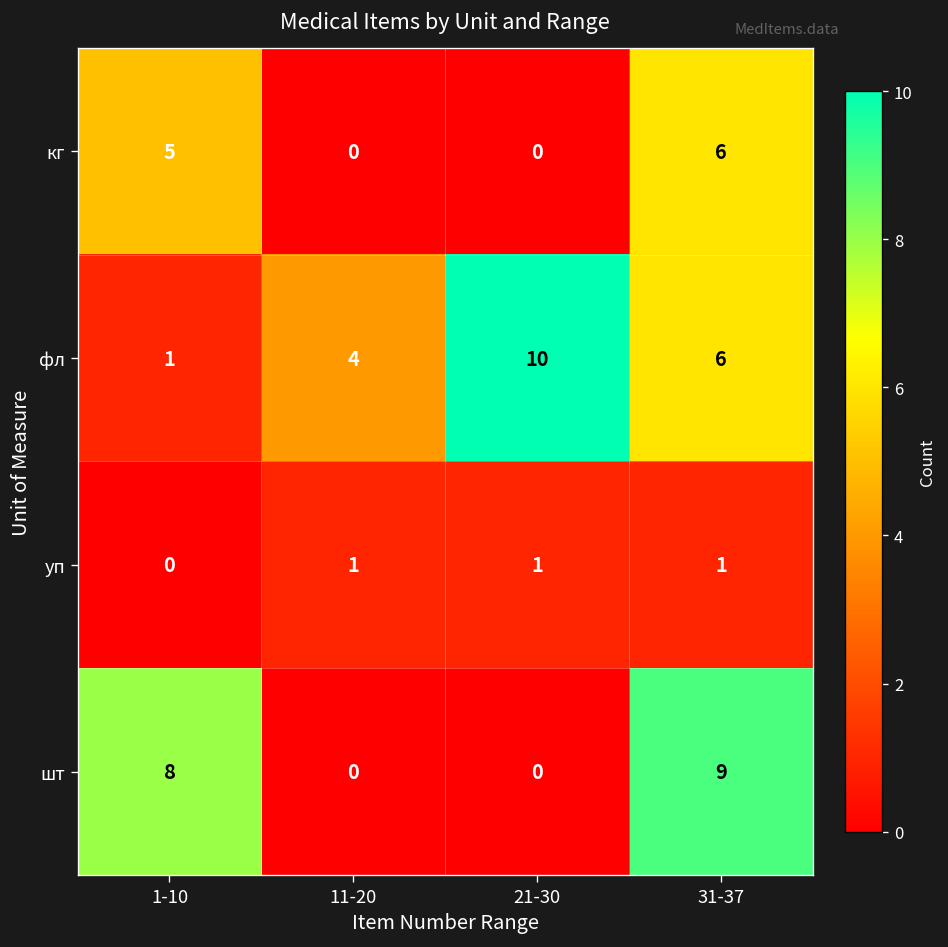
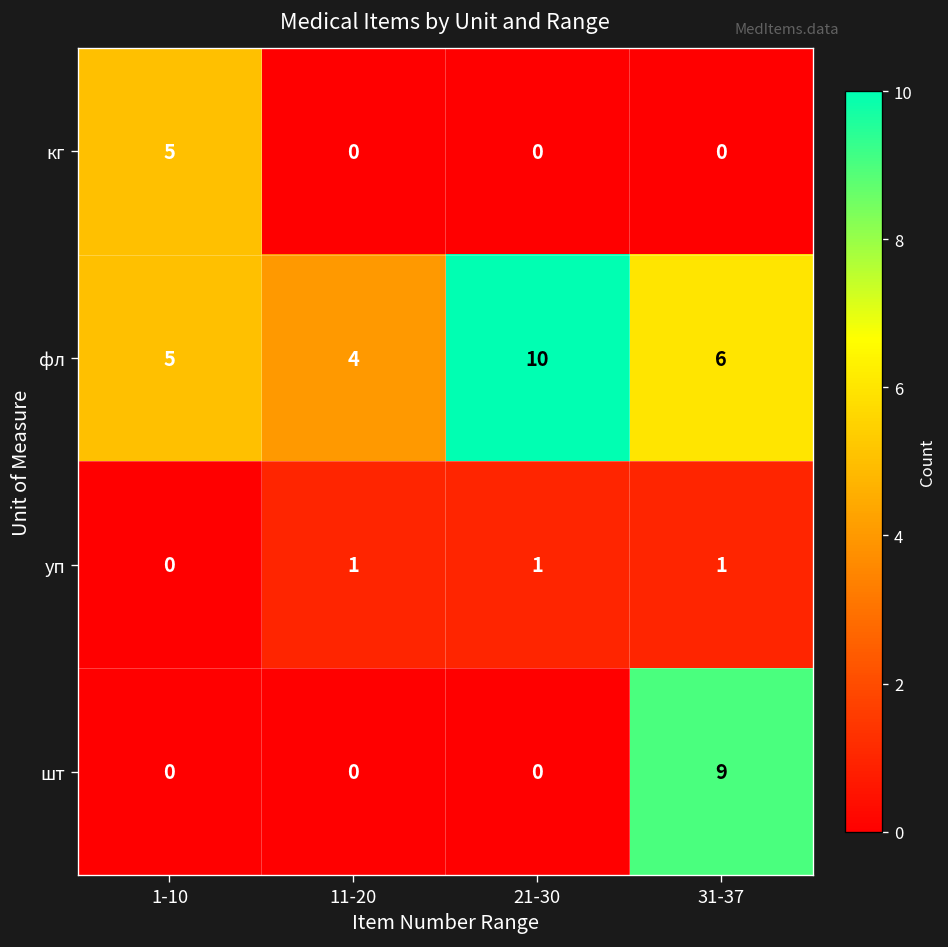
кг, 31-37: 6 -> 0
фл, 1-10: 1 -> 5
шт, 1-10: 8 -> 0
